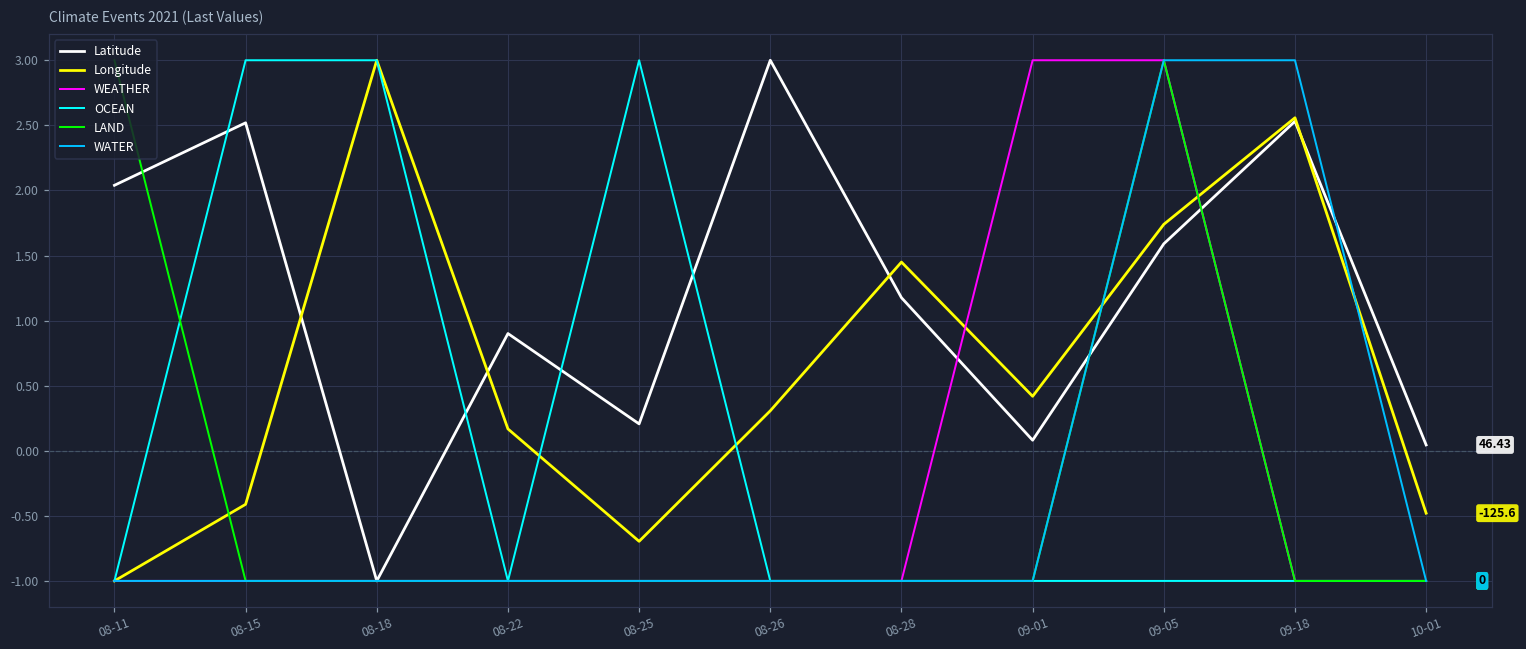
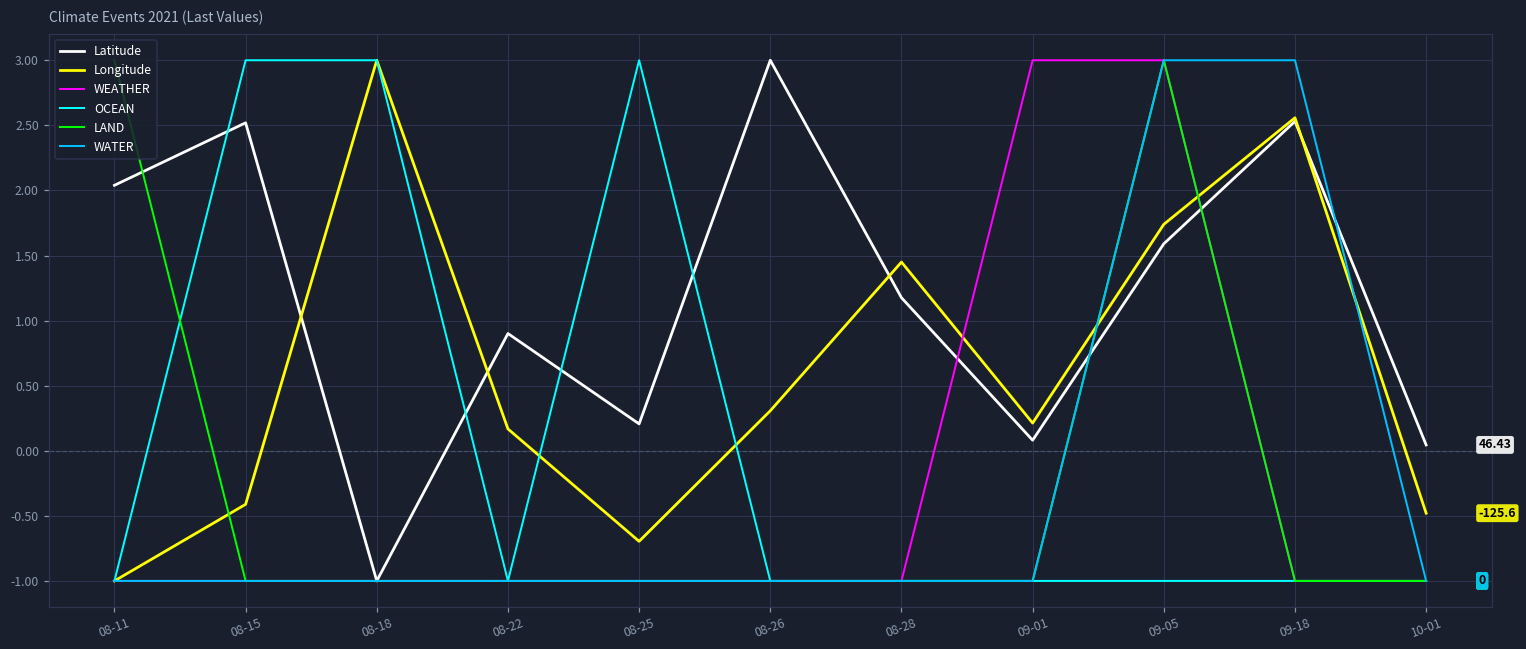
Longitude, 09-01: 0.42 -> 0.21
